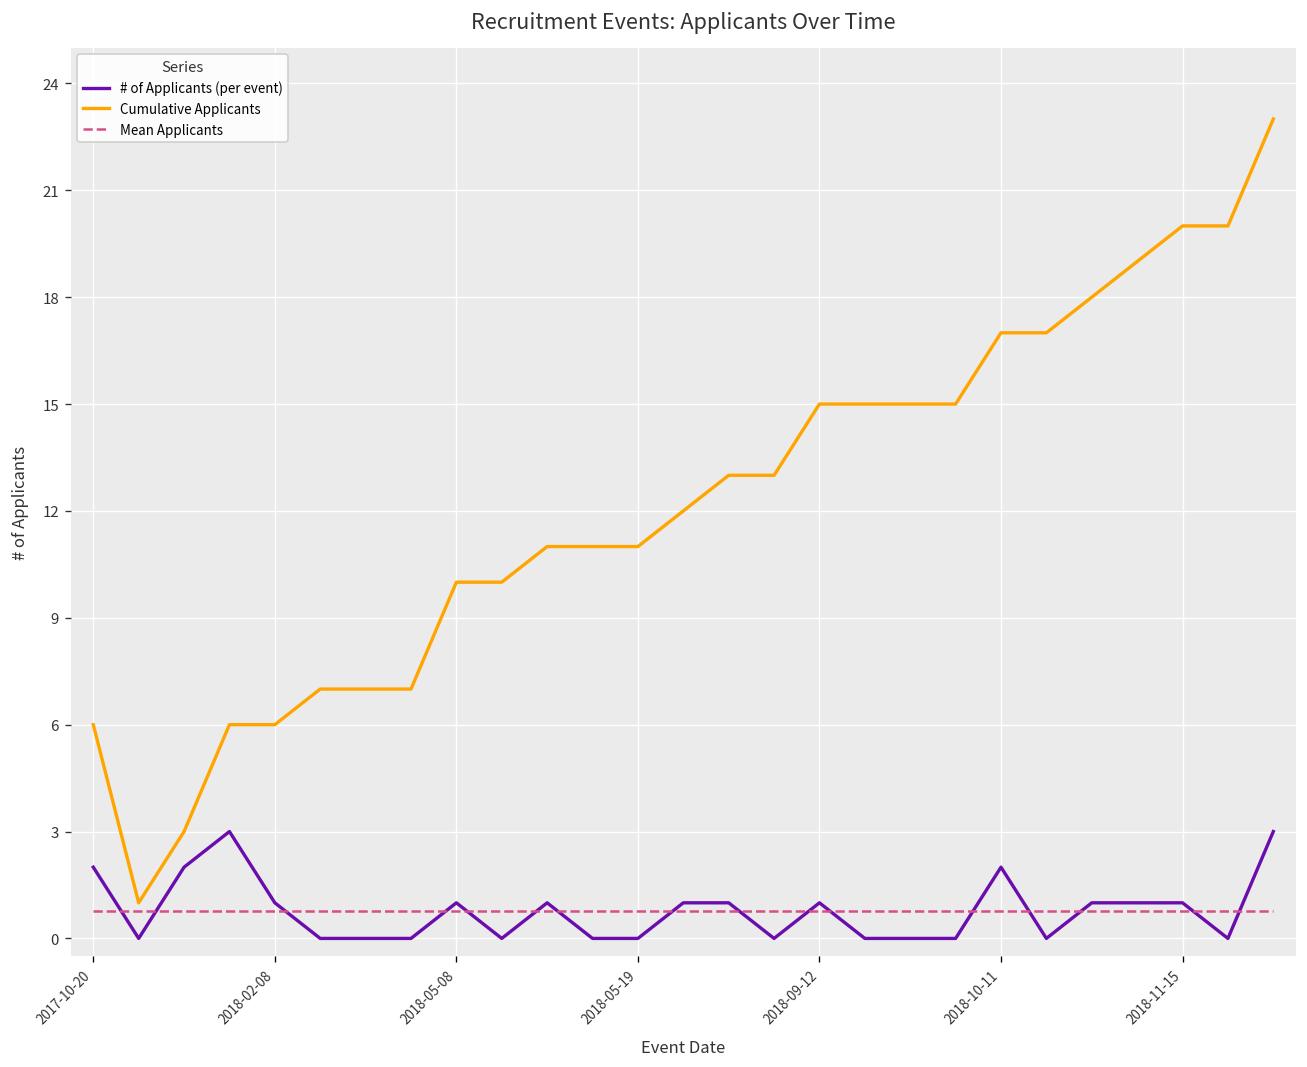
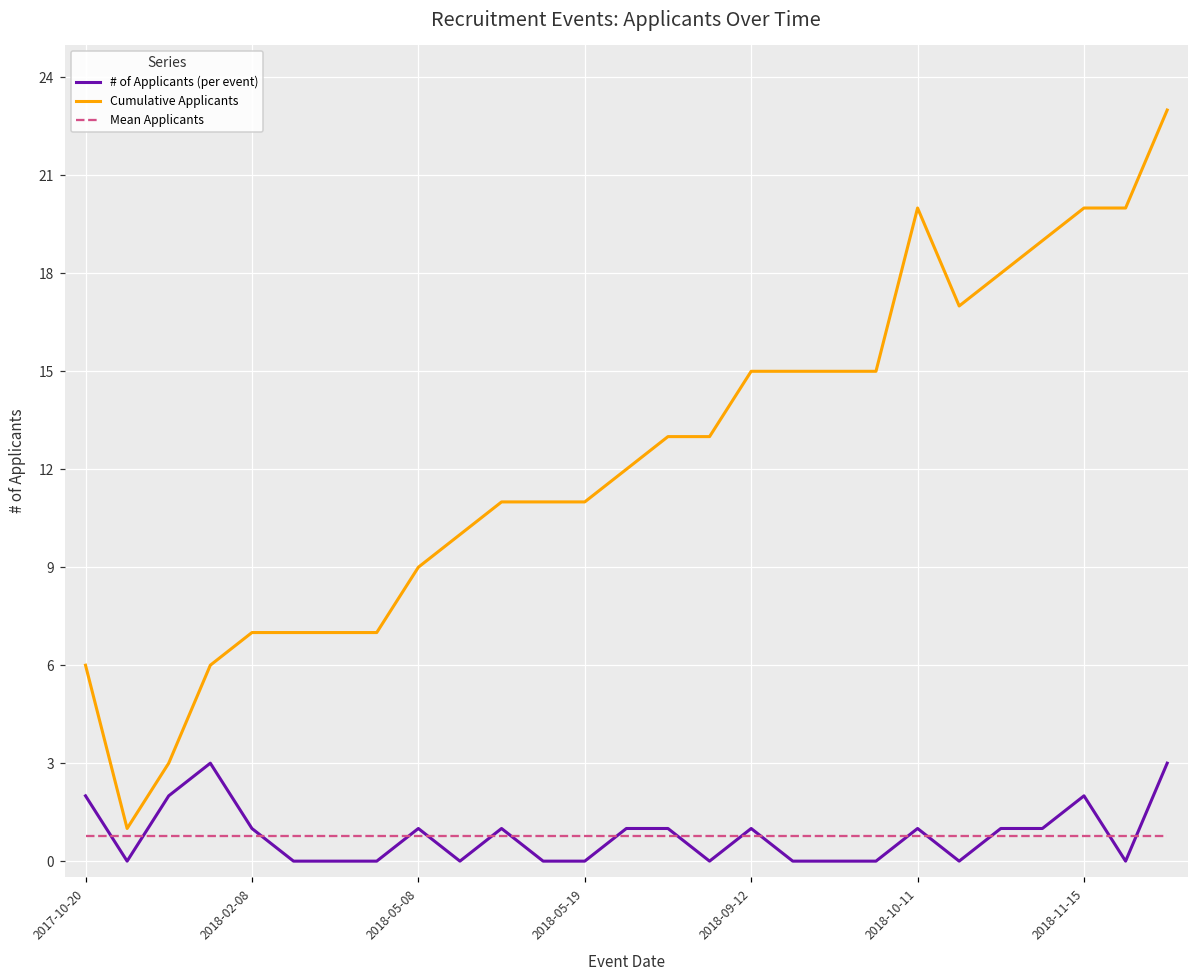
Cumulative Applicants, 2018-02-08: 6 -> 7
Cumulative Applicants, 2018-05-08: 10 -> 9
# of Applicants (per event), 2018-10-11: 2 -> 1
Cumulative Applicants, 2018-10-11: 17 -> 20
# of Applicants (per event), 2018-11-15: 1 -> 2
